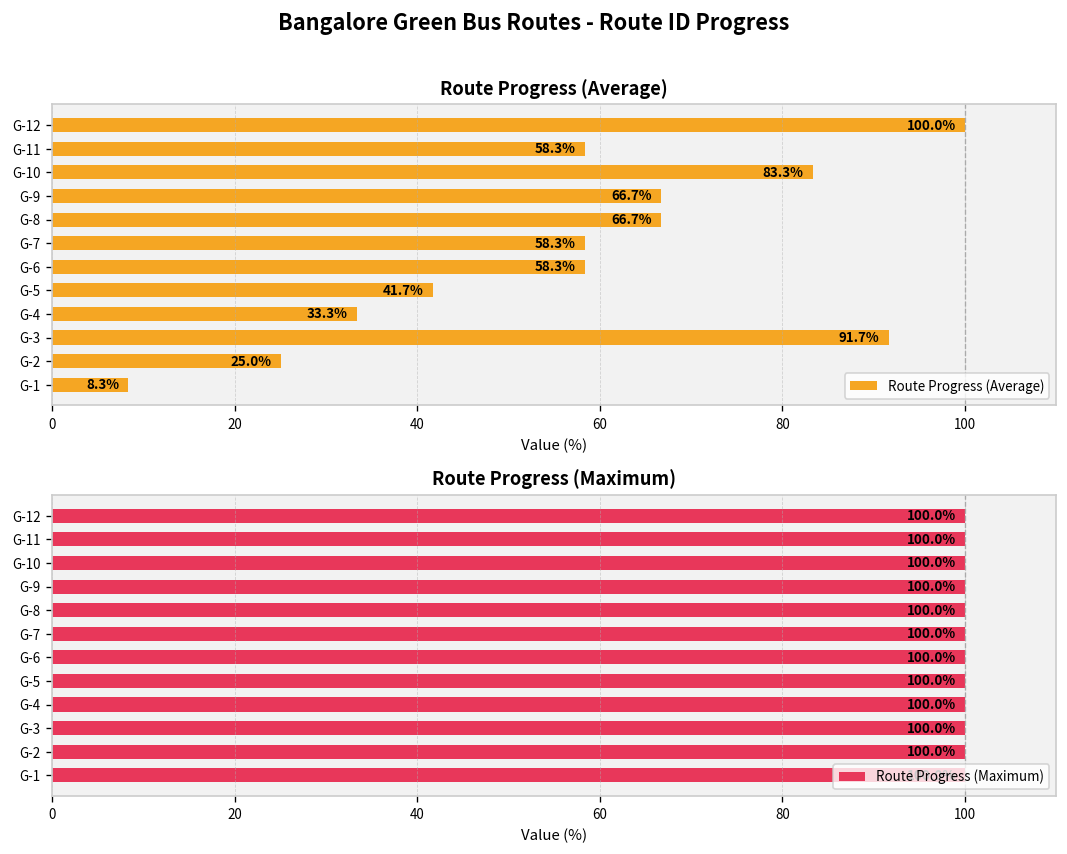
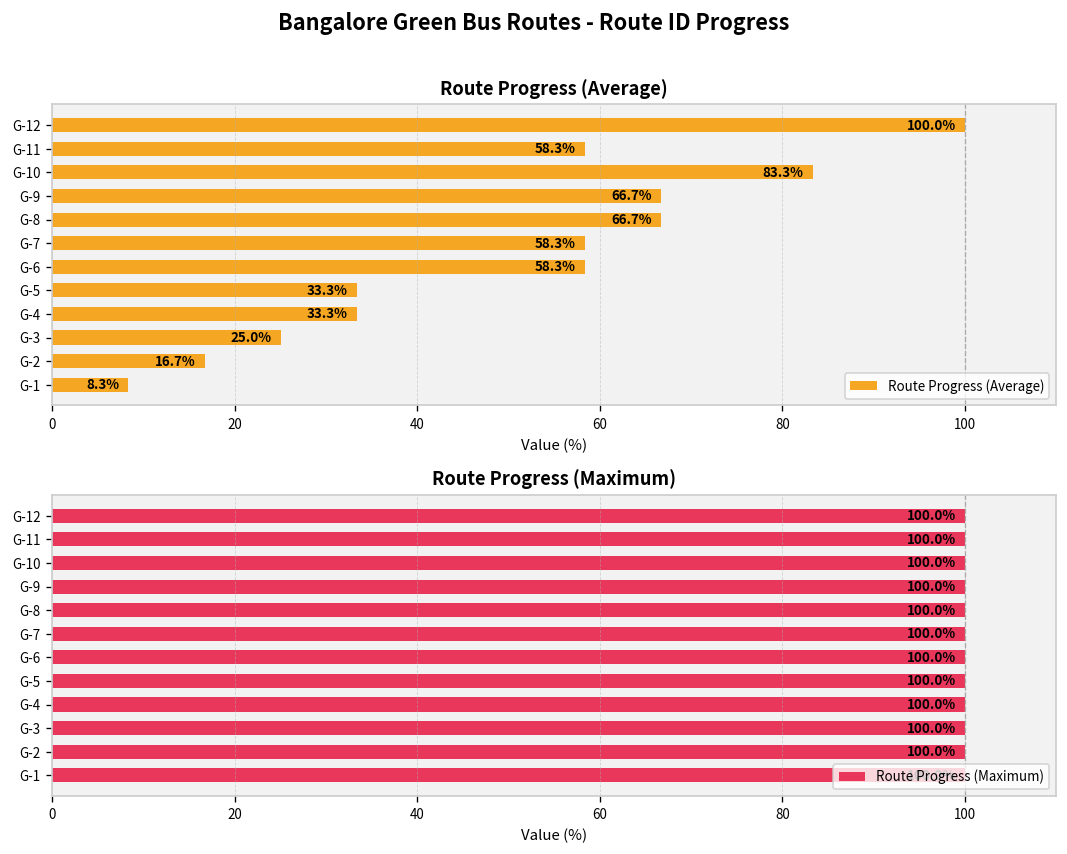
Route Progress (Average), G-5: 41.7% -> 33.3%
Route Progress (Average), G-3: 91.7% -> 25.0%
Route Progress (Average), G-2: 25.0% -> 16.7%
